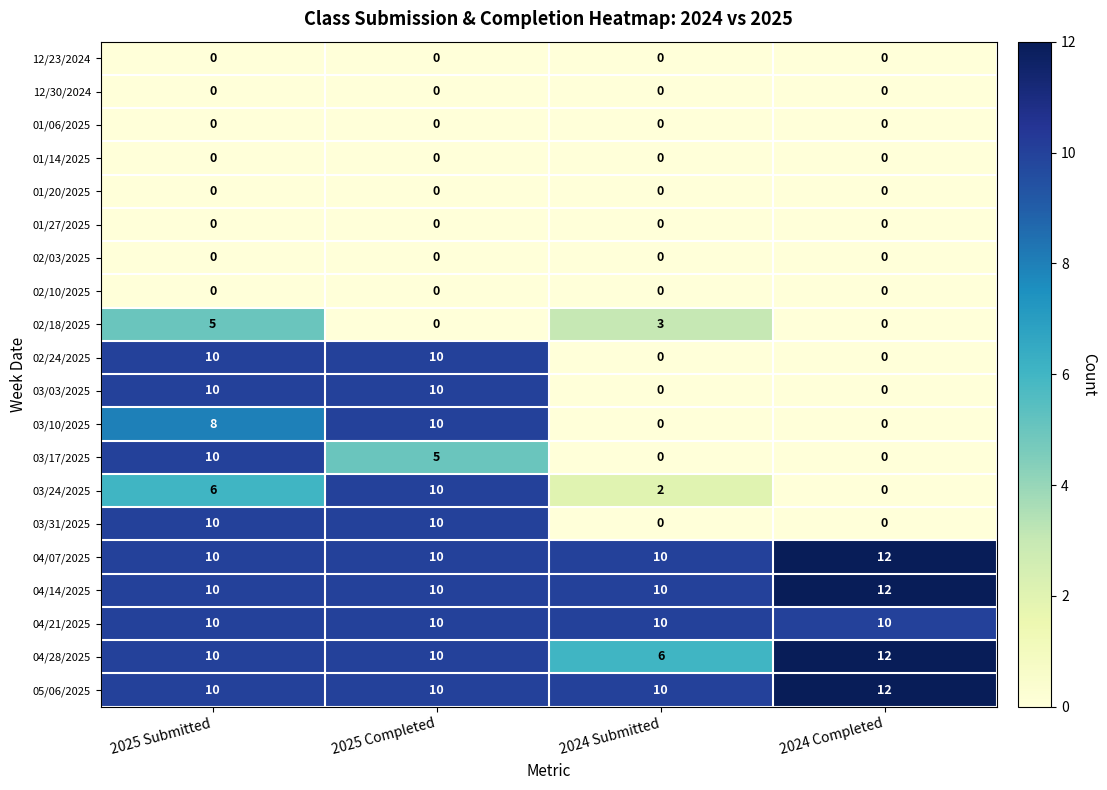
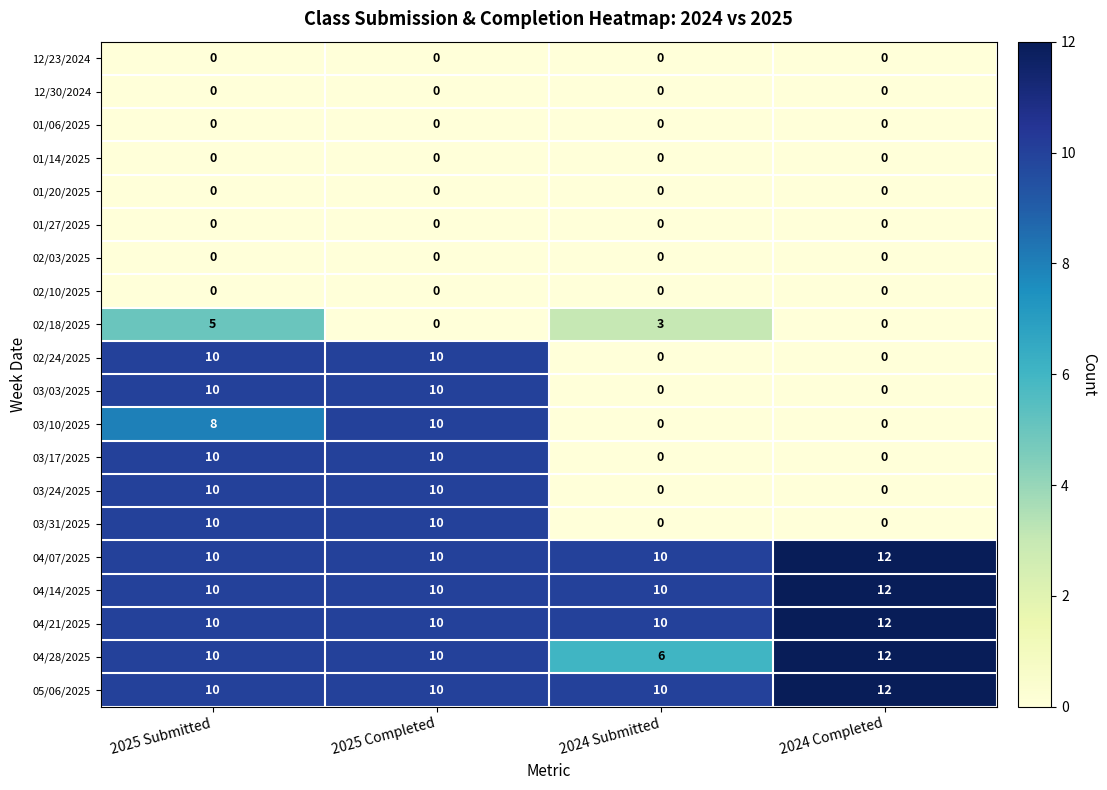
03/17/2025, 2025 Completed: 5 -> 10
03/24/2025, 2025 Submitted: 6 -> 10
03/24/2025, 2024 Submitted: 2 -> 0
04/21/2025, 2024 Completed: 10 -> 12
